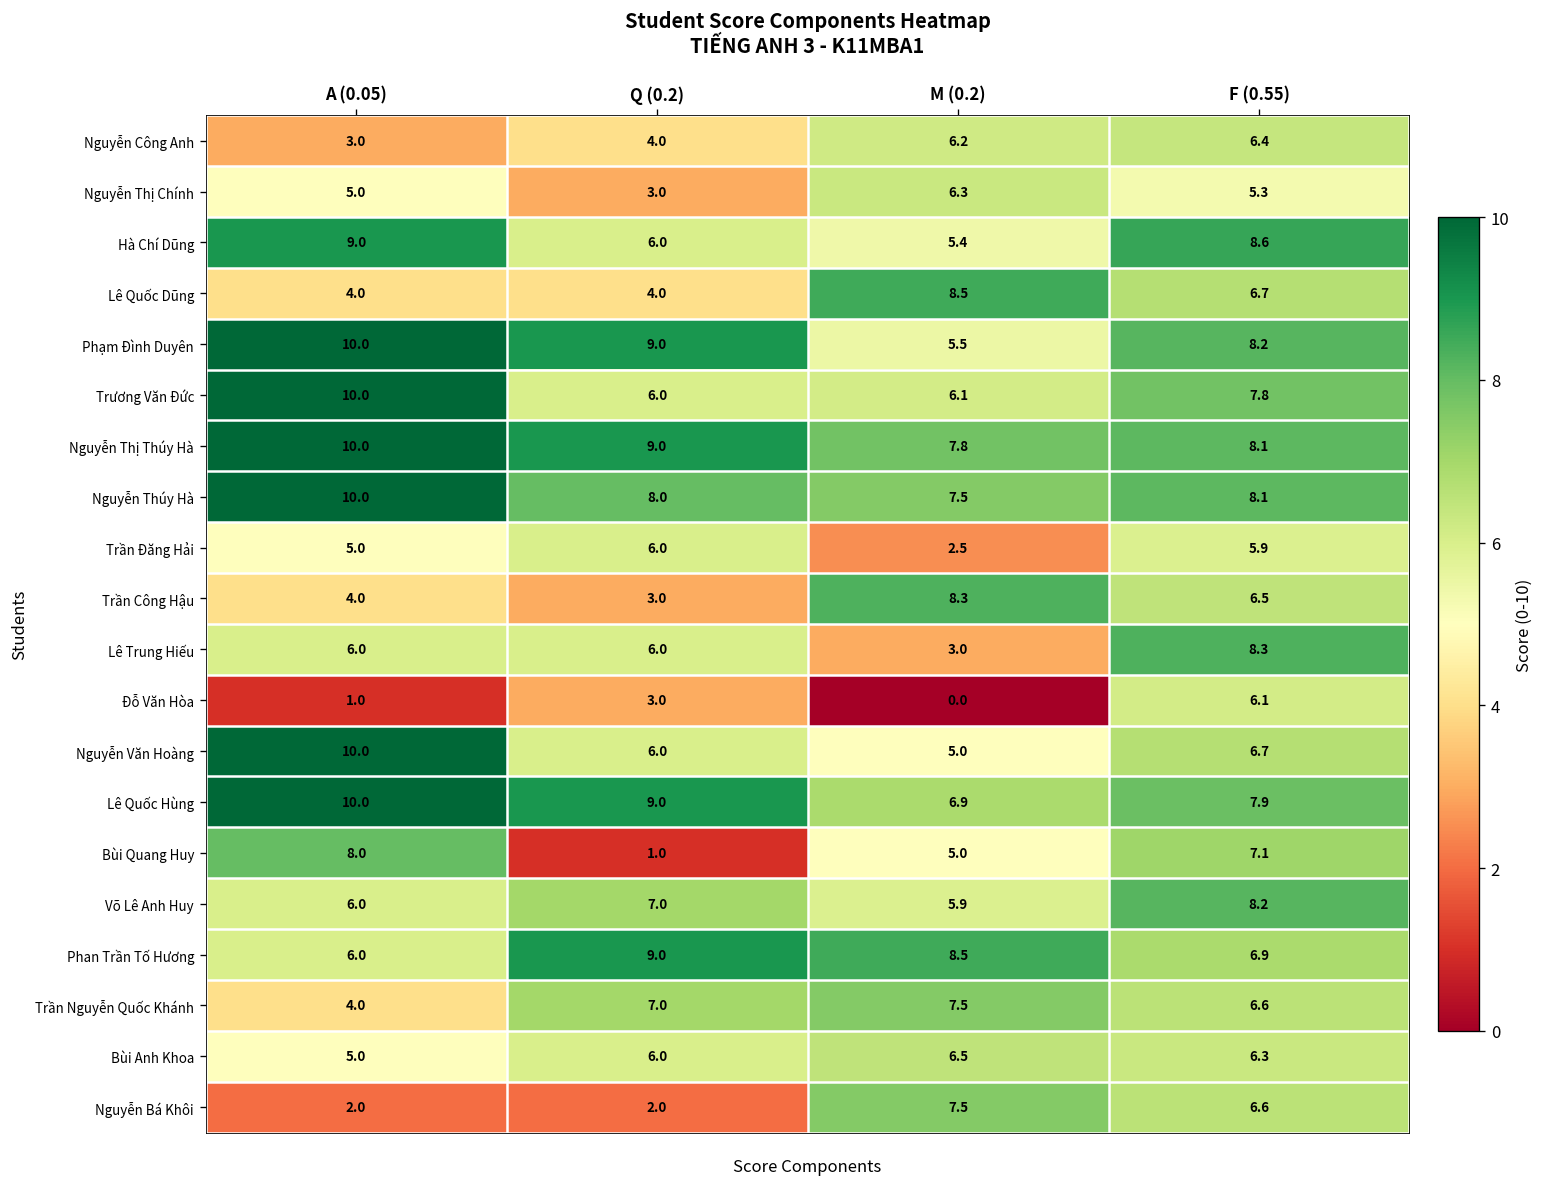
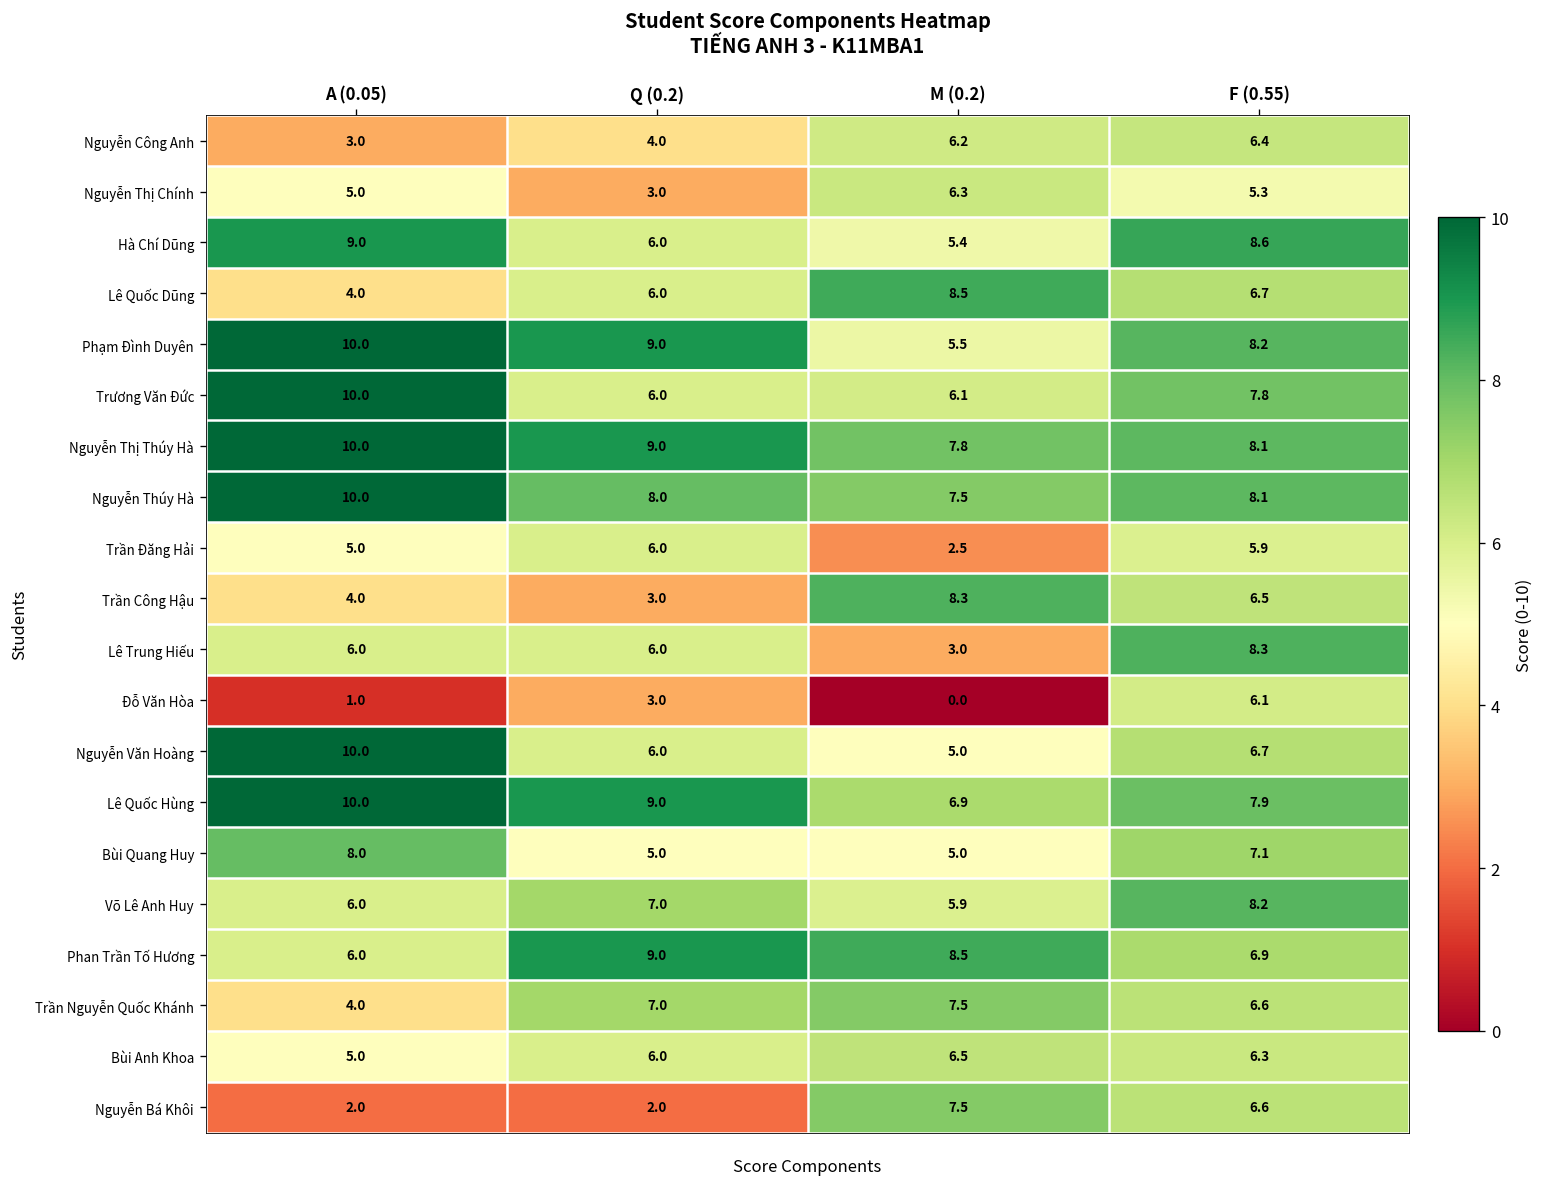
Lê Quốc Dũng, Q (0.2): 4.0 -> 6.0
Bùi Quang Huy, Q (0.2): 1.0 -> 5.0
